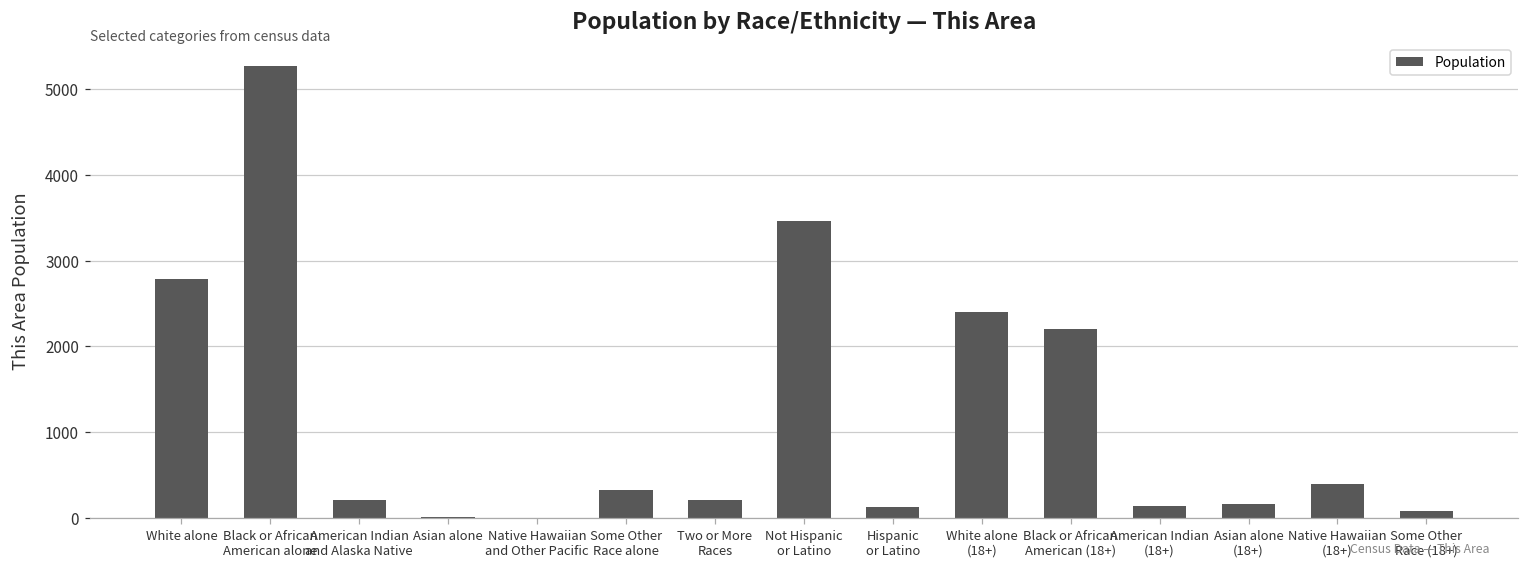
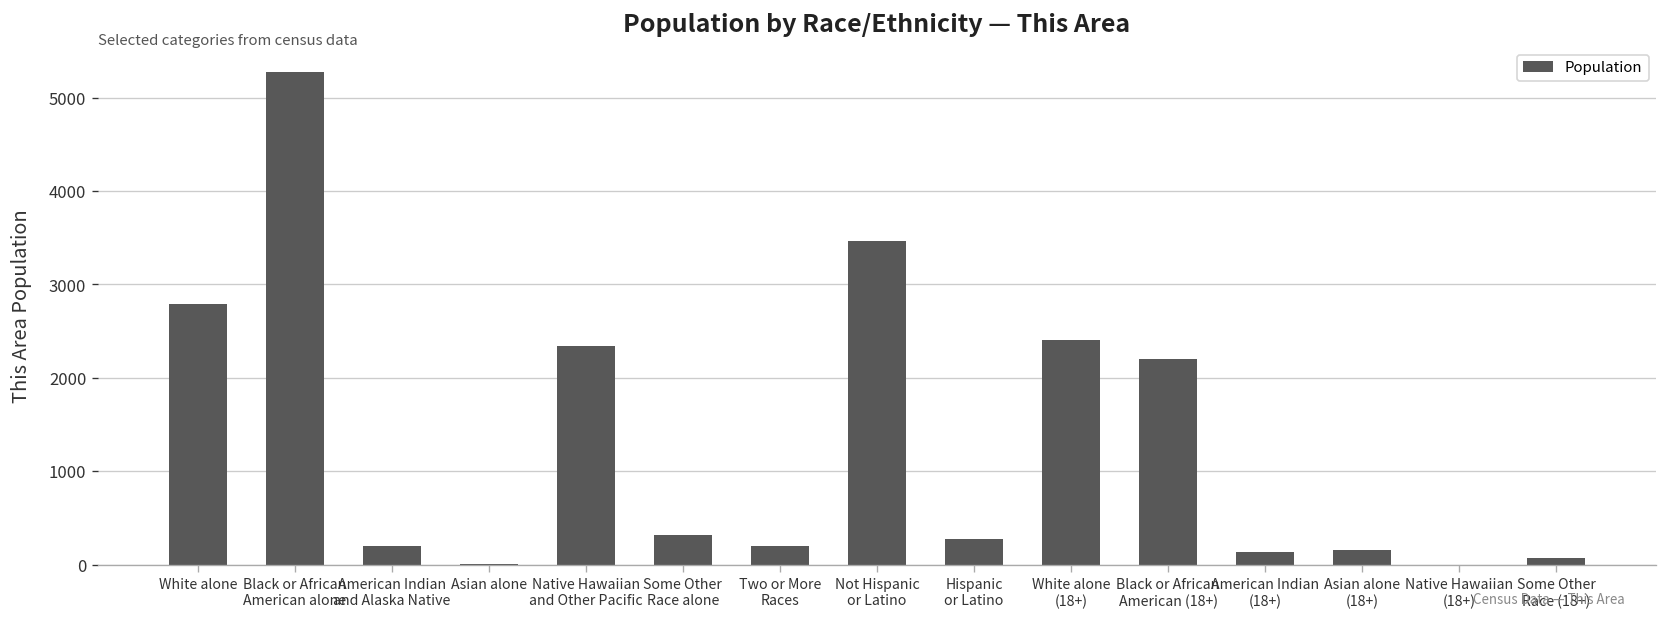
Native Hawaiian and Other Pacific: 0 -> 2300
Hispanic or Latino: 100 -> 300
Native Hawaiian (18+): 400 -> 0
